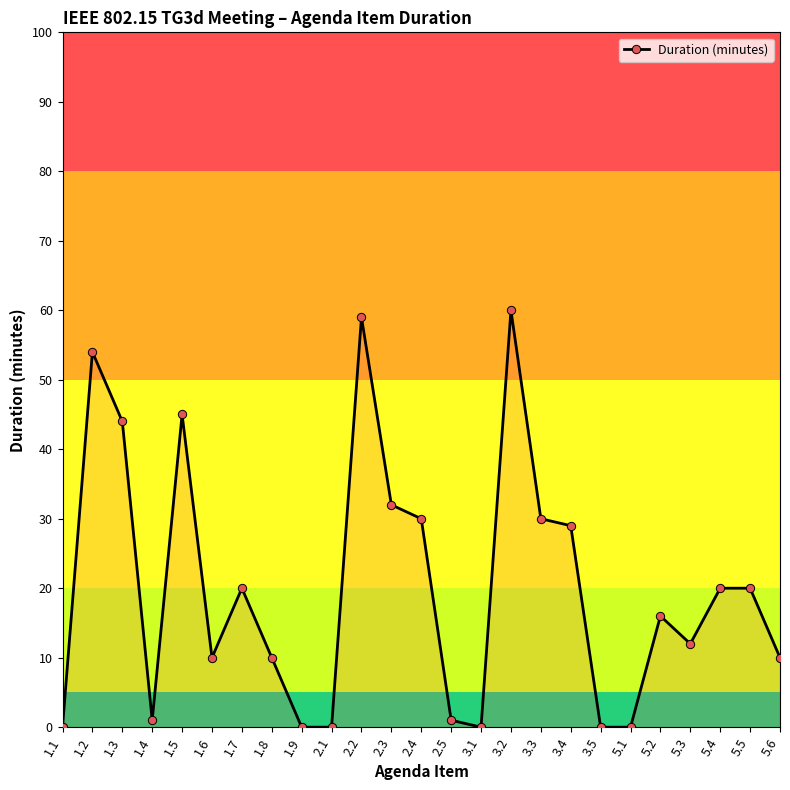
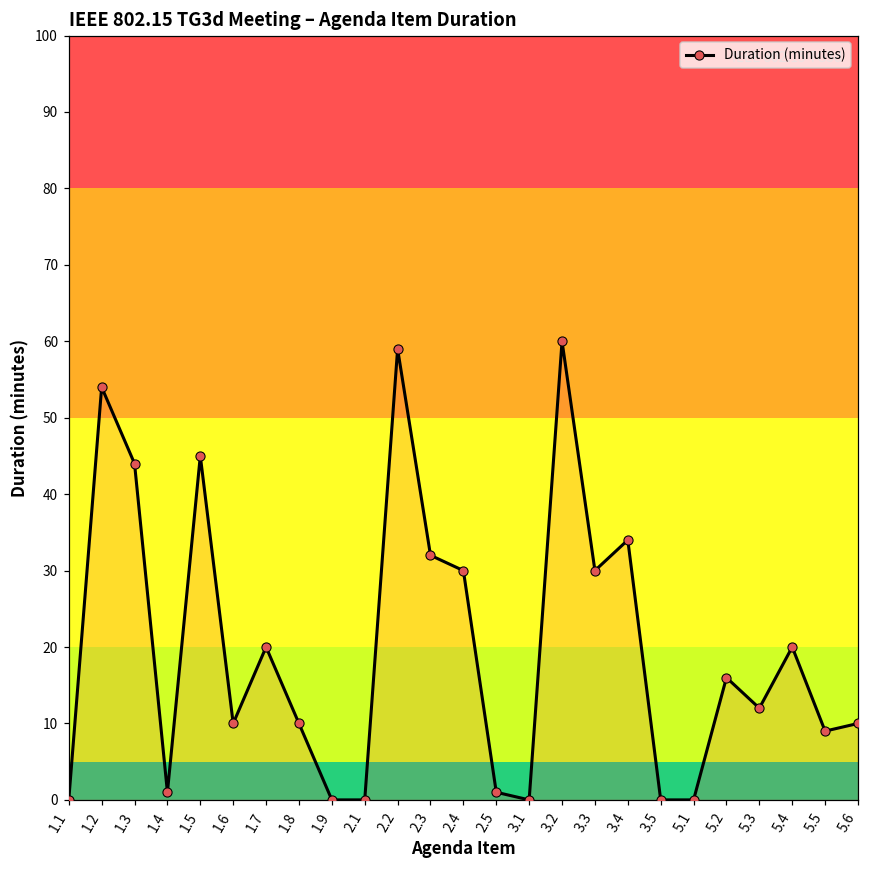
3.4: 29 -> 34
5.5: 20 -> 9
